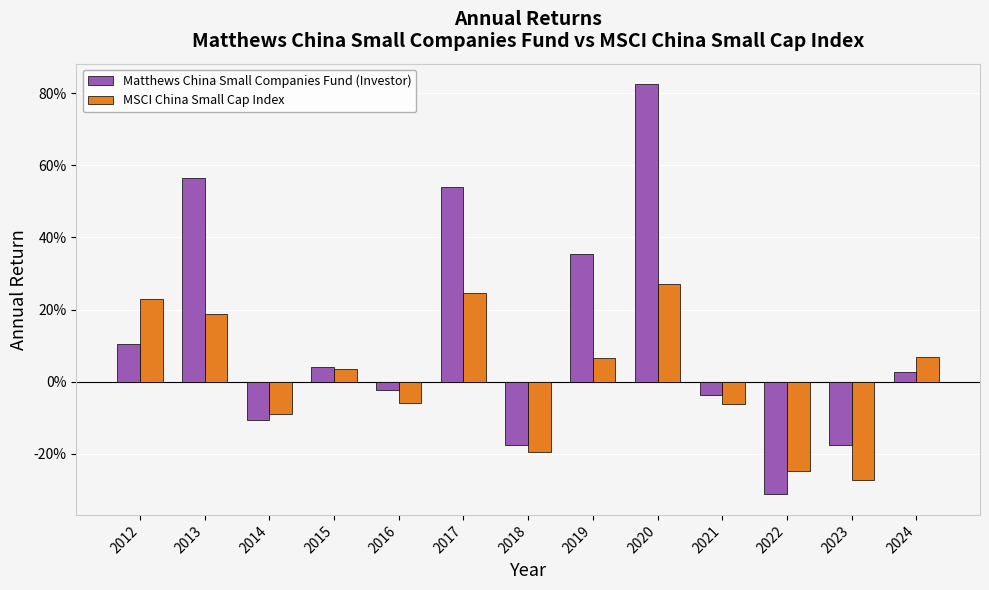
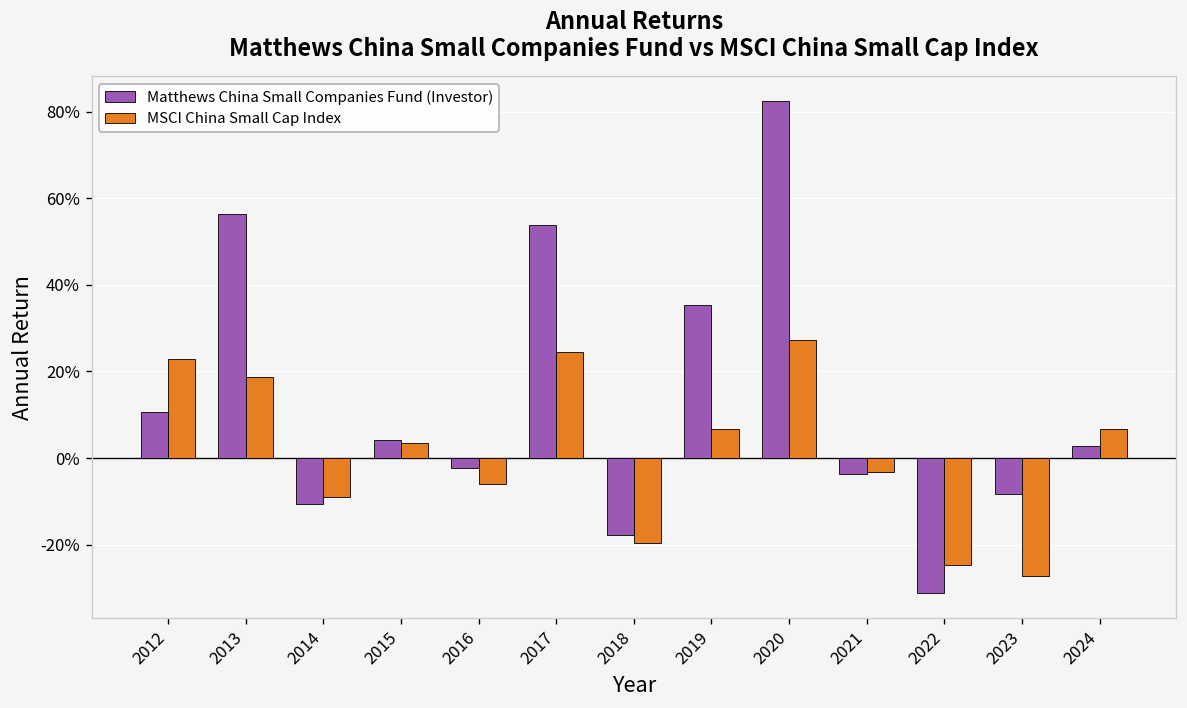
MSCI China Small Cap Index, 2021: -6% -> -3%
Matthews China Small Companies Fund (Investor), 2023: -18% -> -8%
